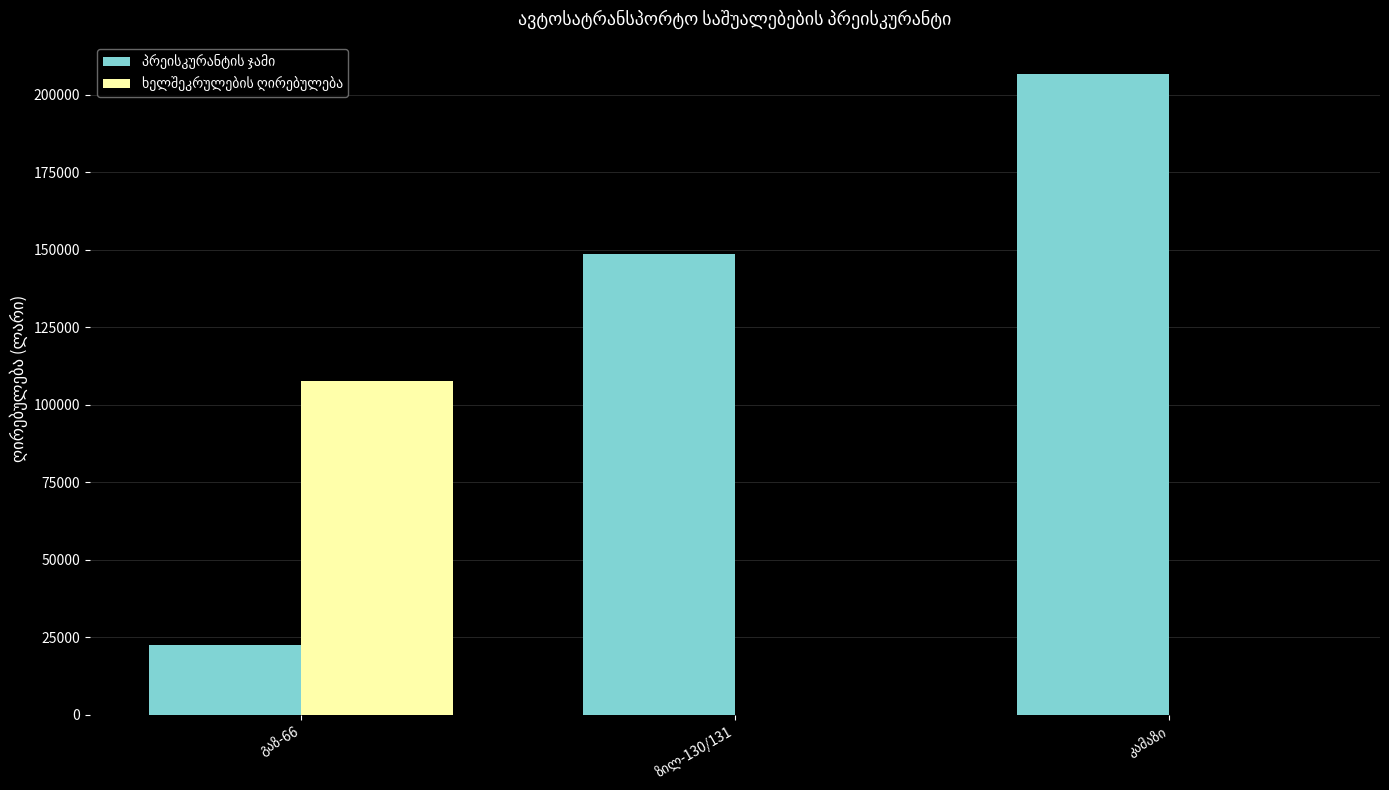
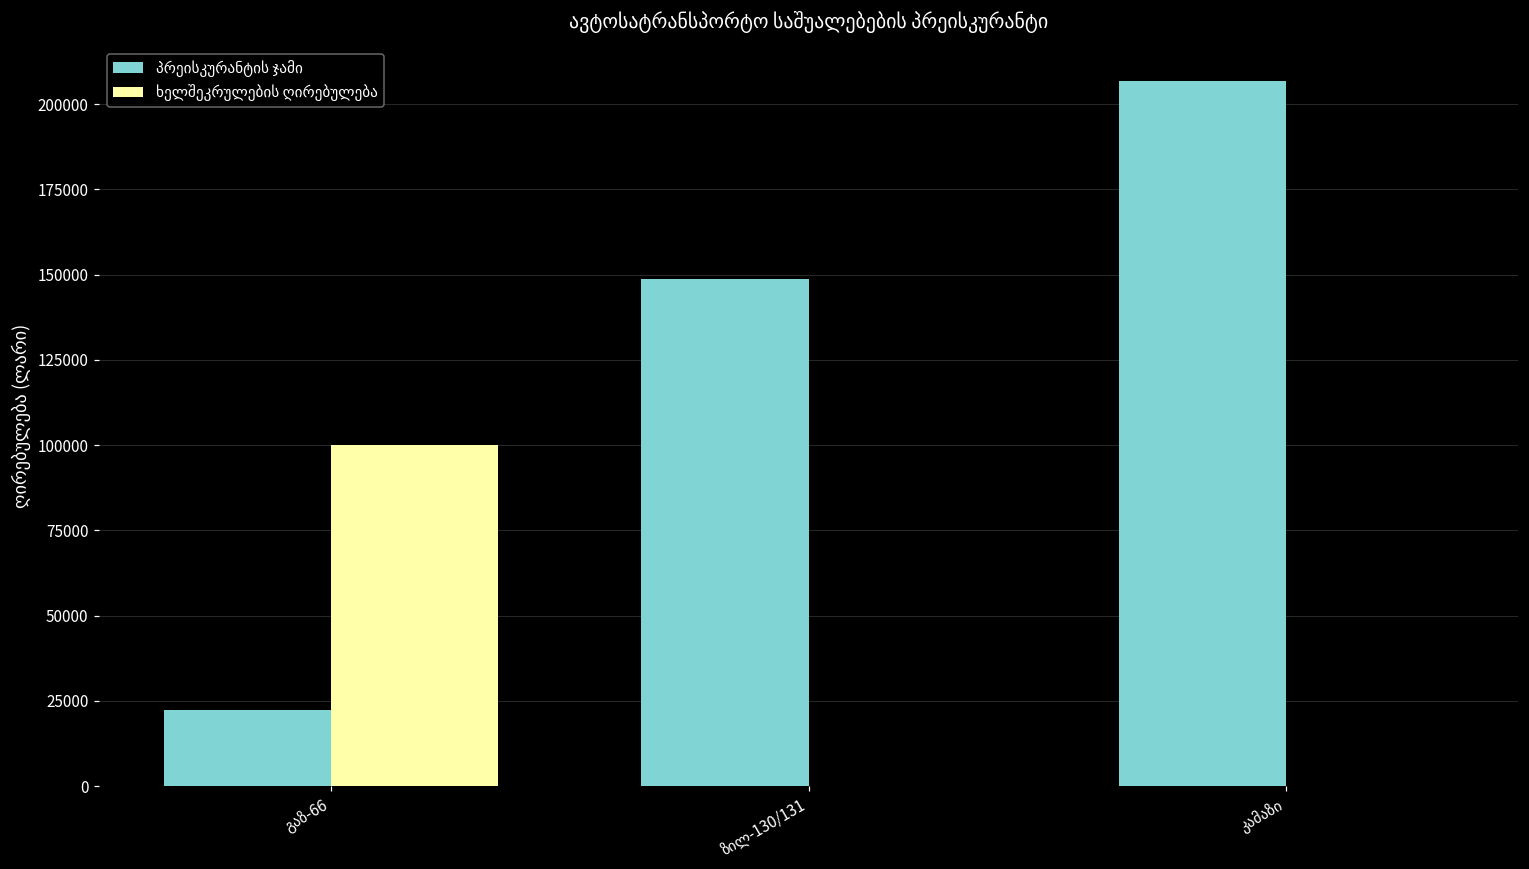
ხელშეკრულების ღირებულება, გაზ-66: 108000 -> 100000
